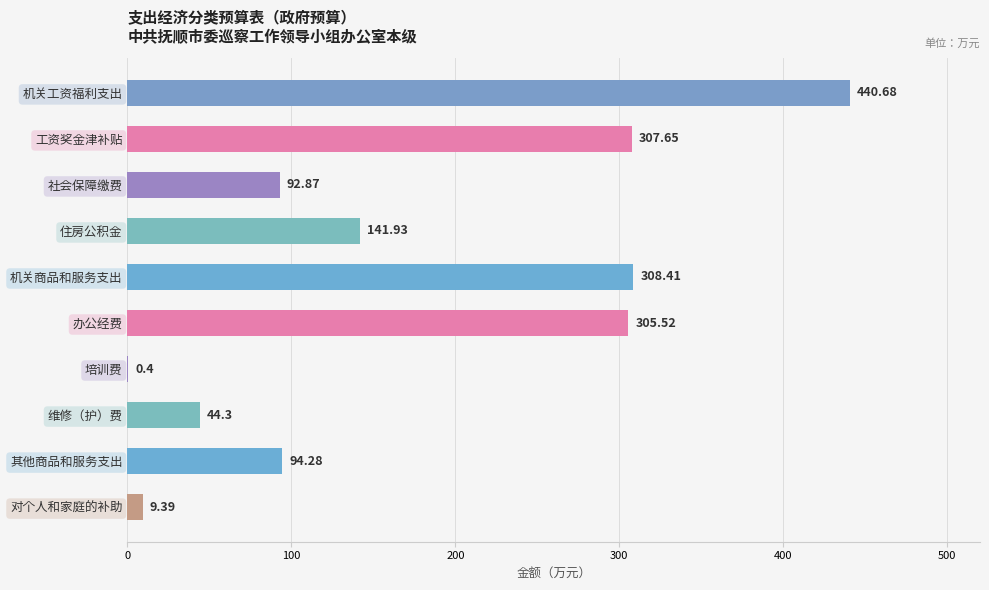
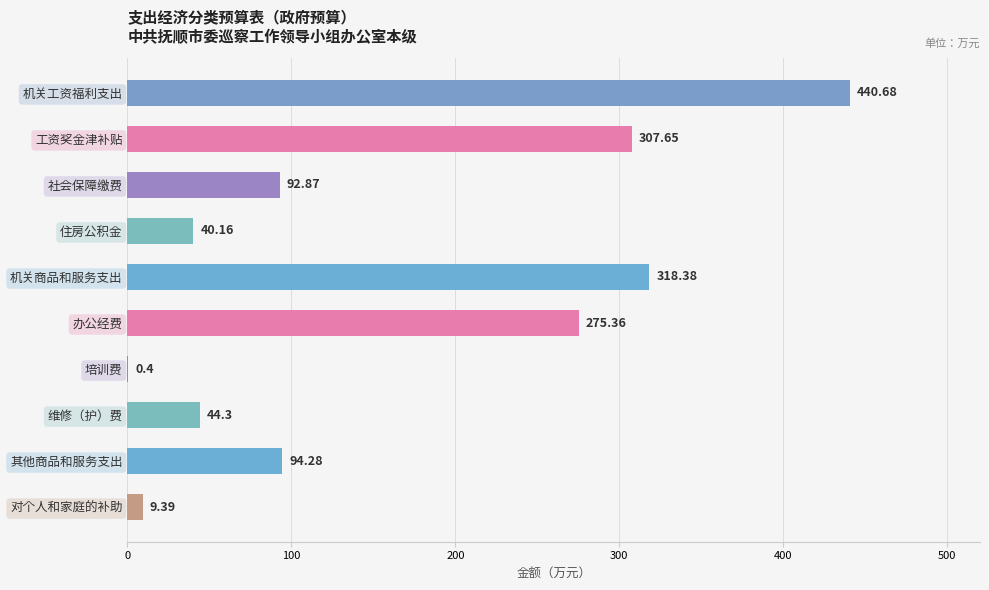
住房公积金: 141.93 -> 40.16
机关商品和服务支出: 308.41 -> 318.38
办公经费: 305.52 -> 275.36
